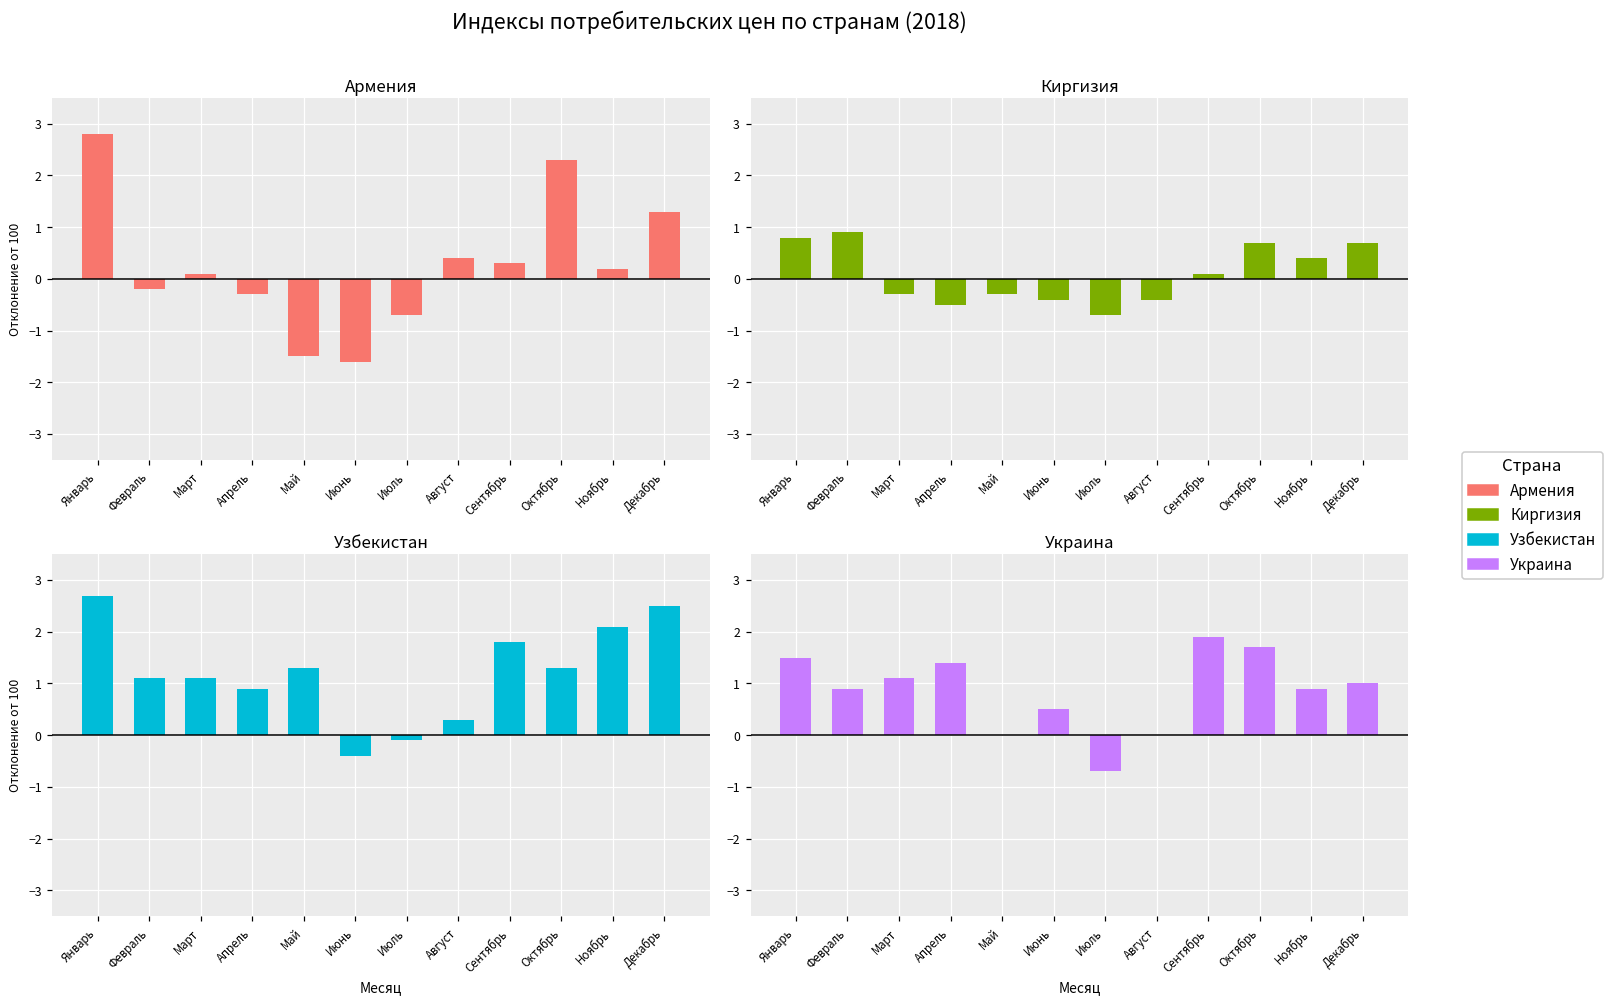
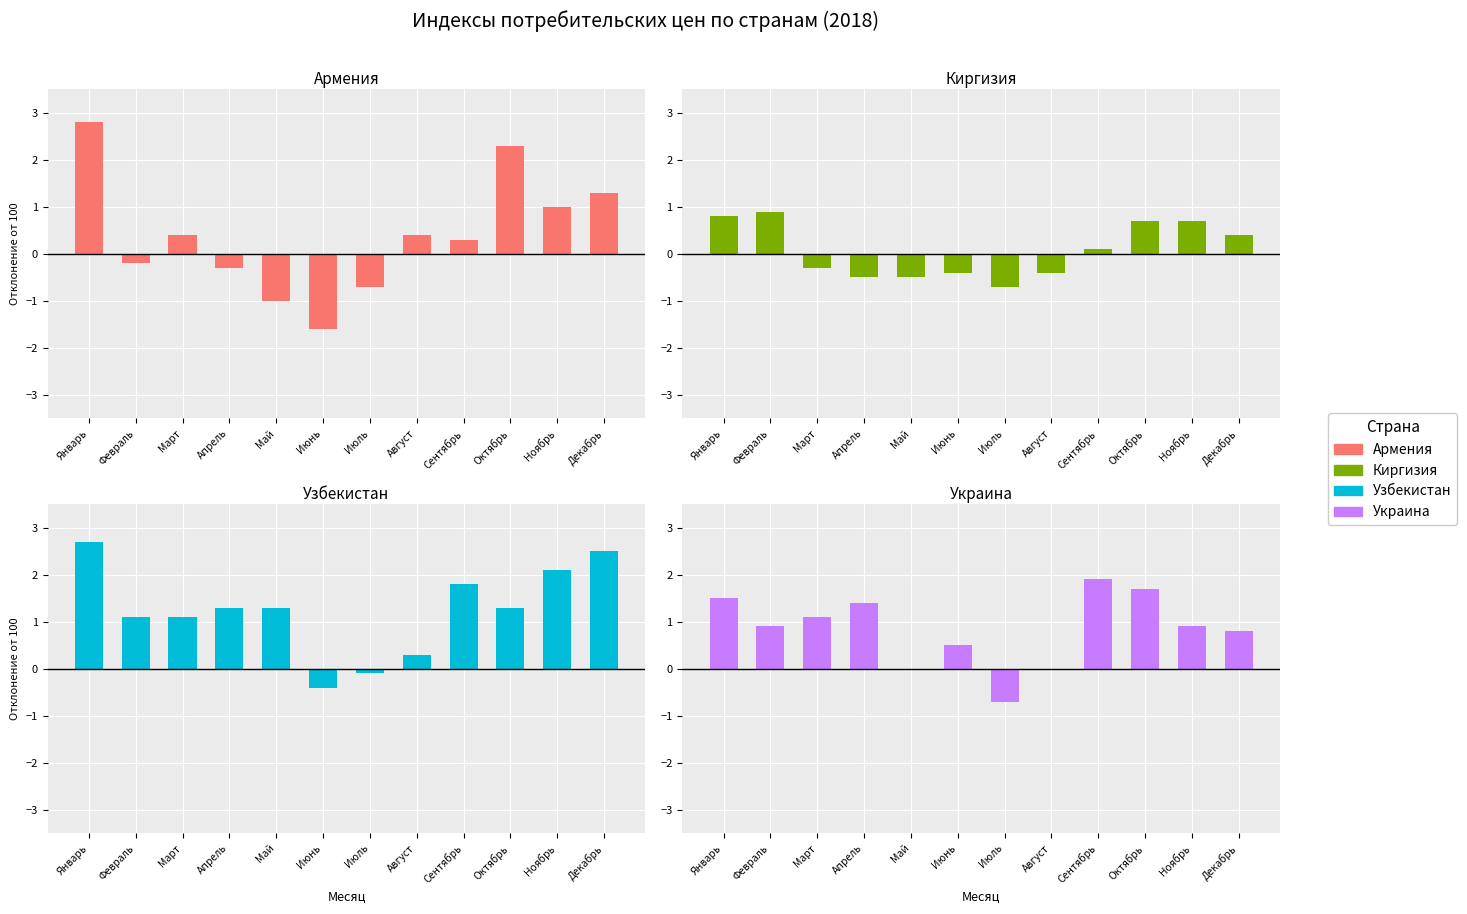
Армения, Март: 0.1 -> 0.4
Армения, Май: -1.5 -> -1.0
Армения, Ноябрь: 0.2 -> 1.0
Киргизия, Май: -0.3 -> -0.5
Киргизия, Ноябрь: 0.4 -> 0.7
Киргизия, Декабрь: 0.7 -> 0.4
Узбекистан, Апрель: 0.9 -> 1.3
Украина, Декабрь: 1.0 -> 0.8
